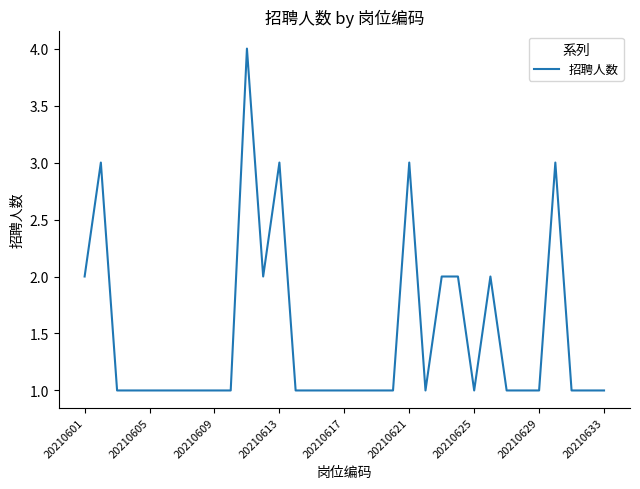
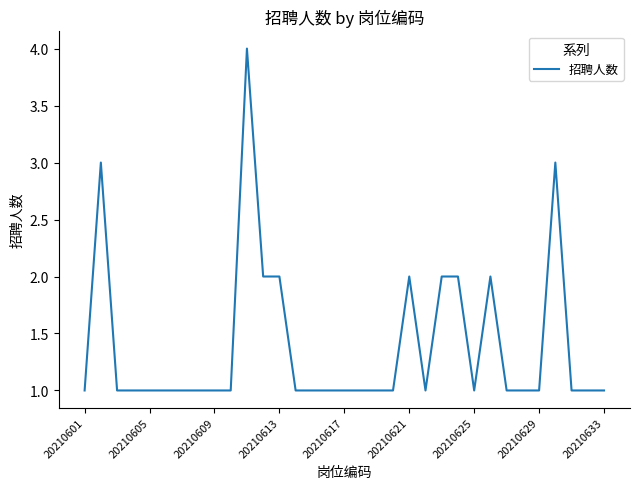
20210601: 2 -> 1
20210613: 3 -> 2
20210621: 3 -> 2
